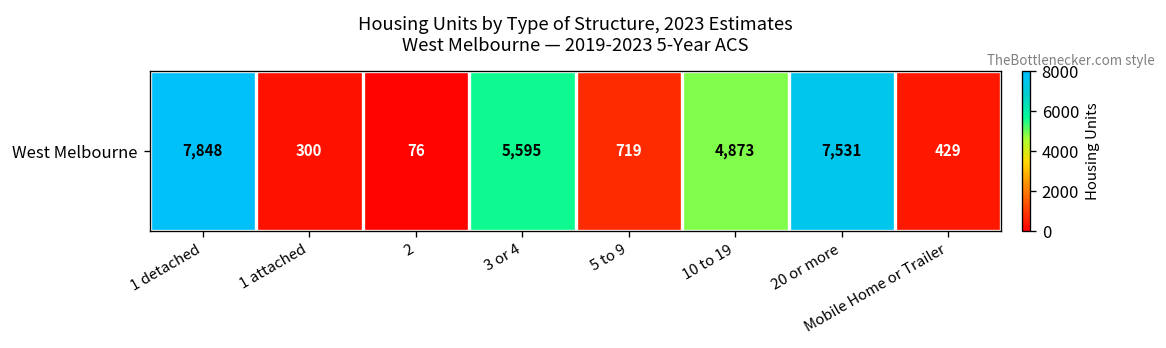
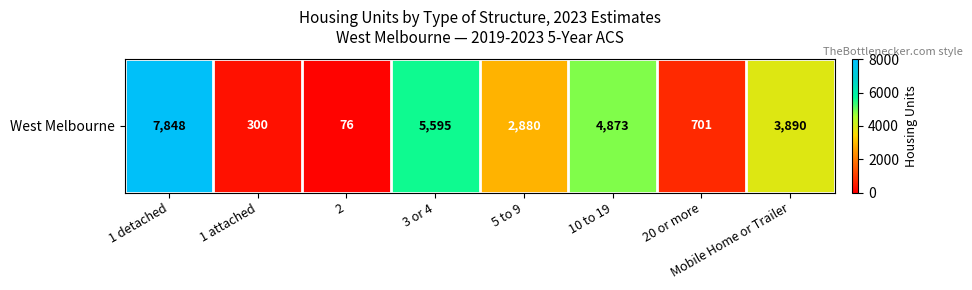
West Melbourne, 5 to 9: 719 -> 2,880
West Melbourne, 20 or more: 7,531 -> 701
West Melbourne, Mobile Home or Trailer: 429 -> 3,890
